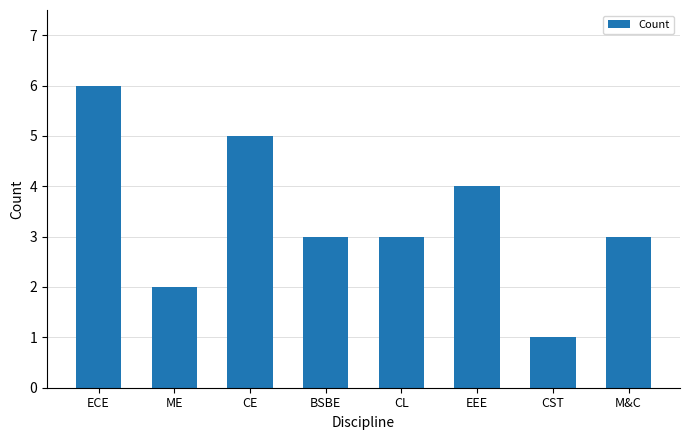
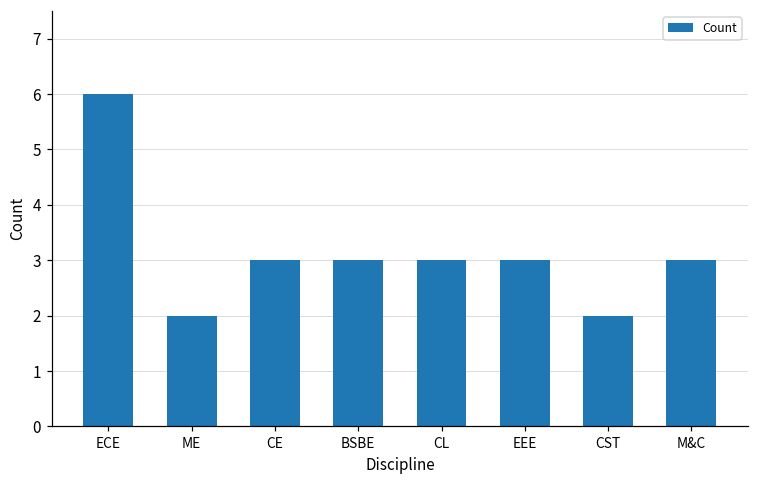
CE: 5 -> 3
EEE: 4 -> 3
CST: 1 -> 2
